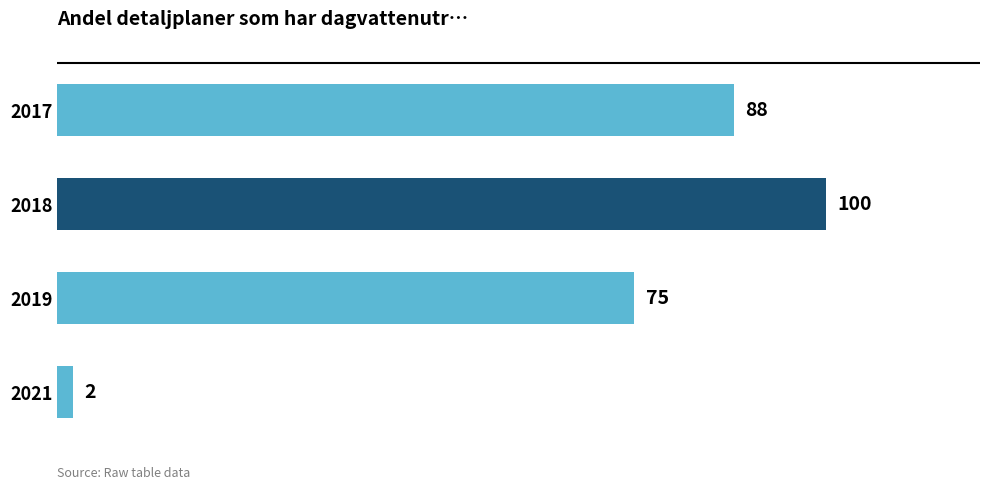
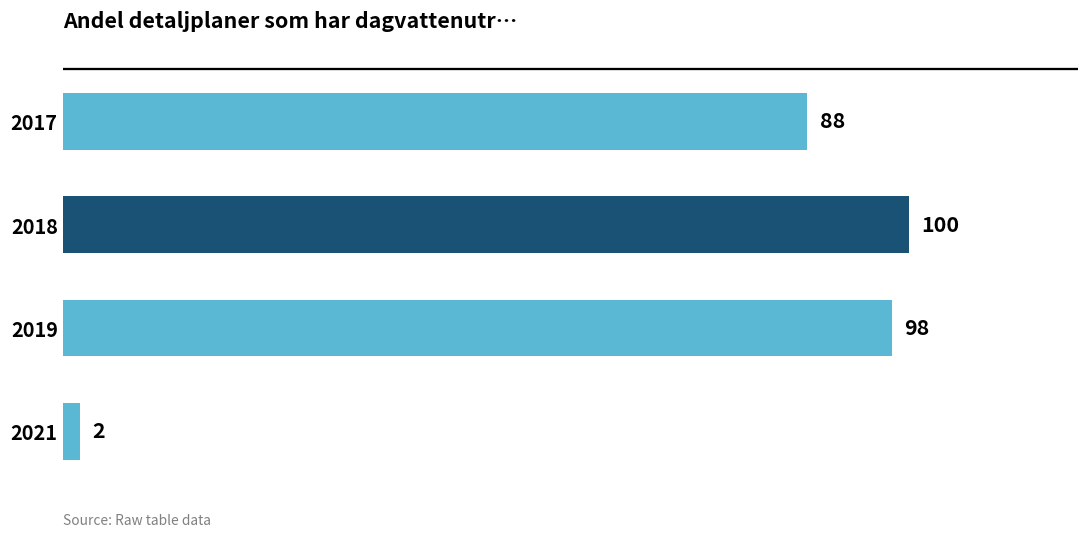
2019: 75 -> 98
